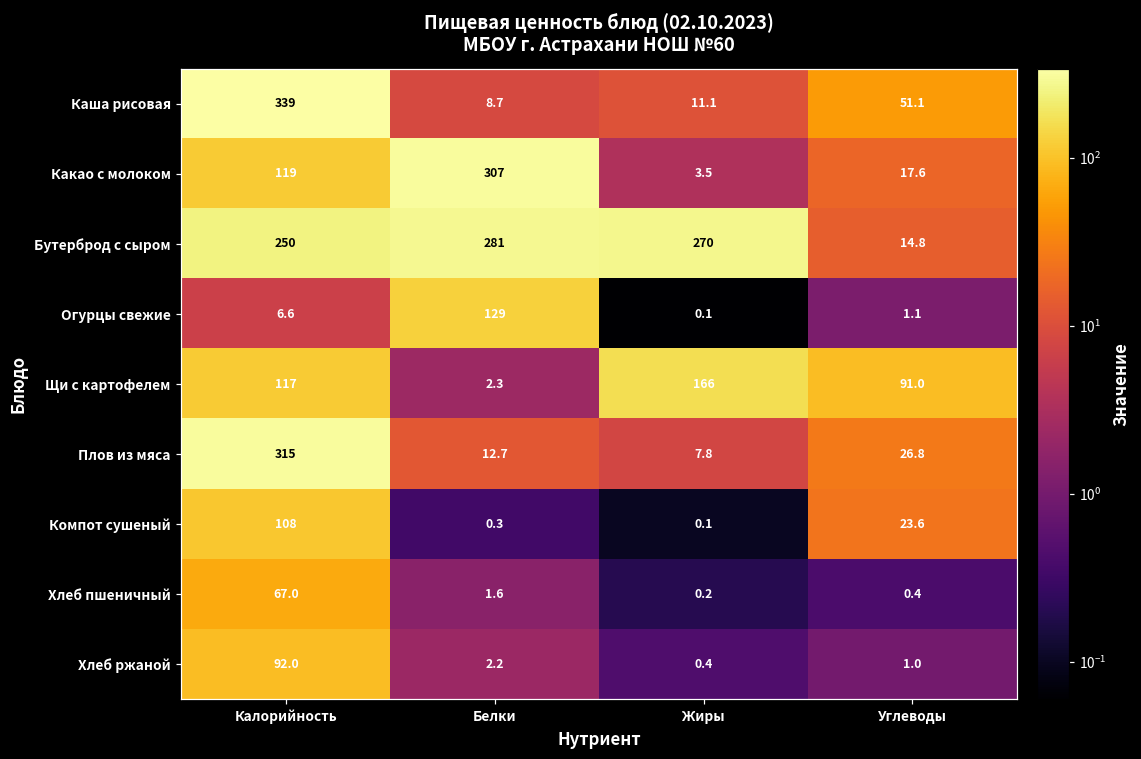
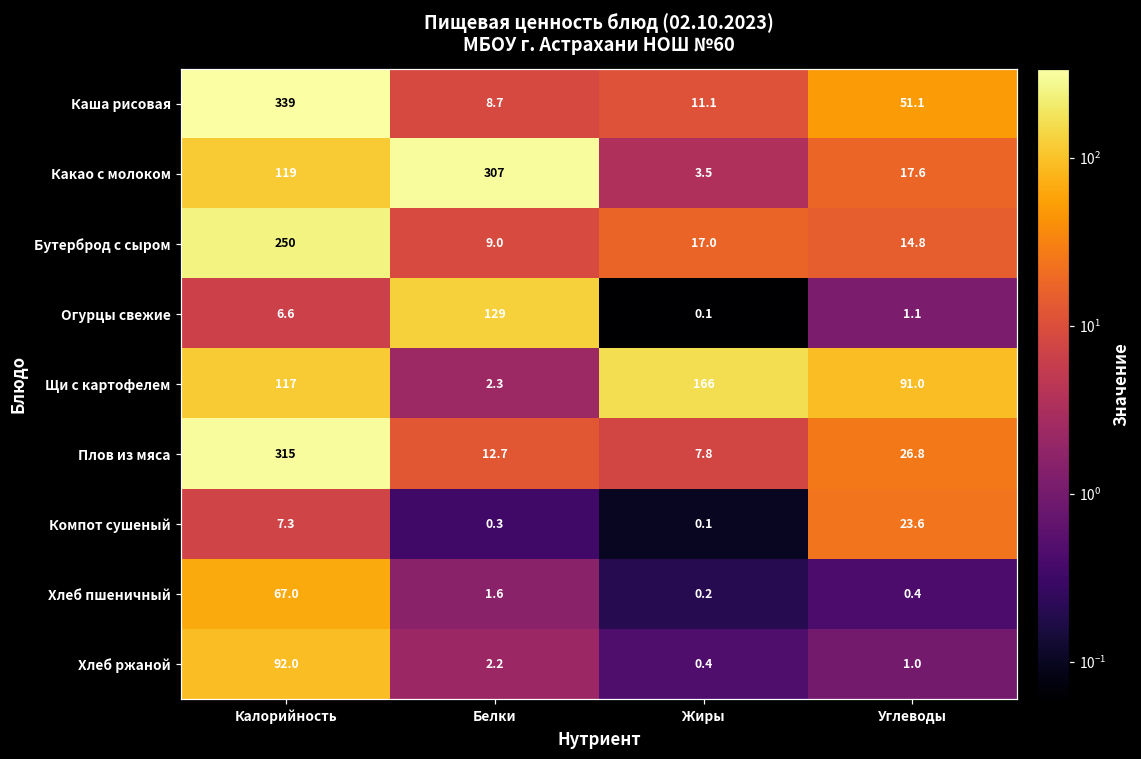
Бутерброд с сыром, Белки: 281 -> 9.0
Бутерброд с сыром, Жиры: 270 -> 17.0
Компот сушеный, Калорийность: 108 -> 7.3
